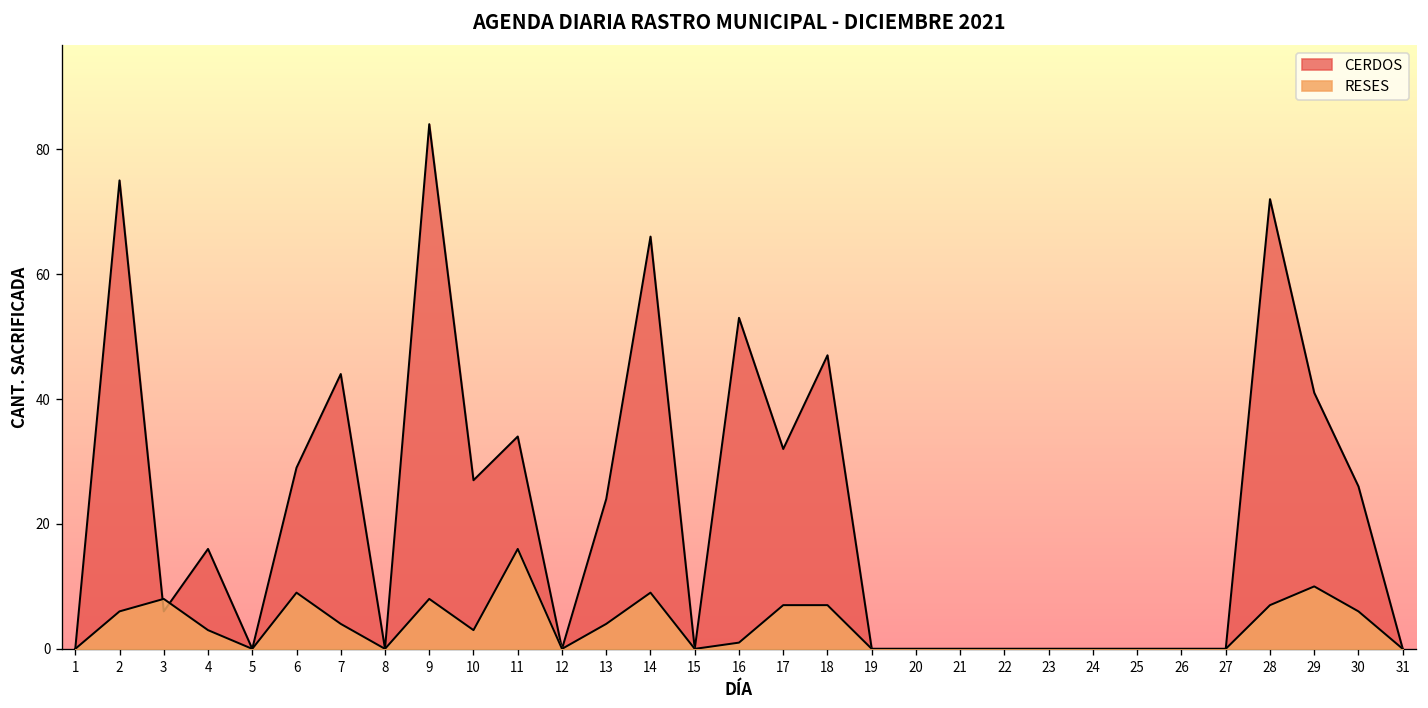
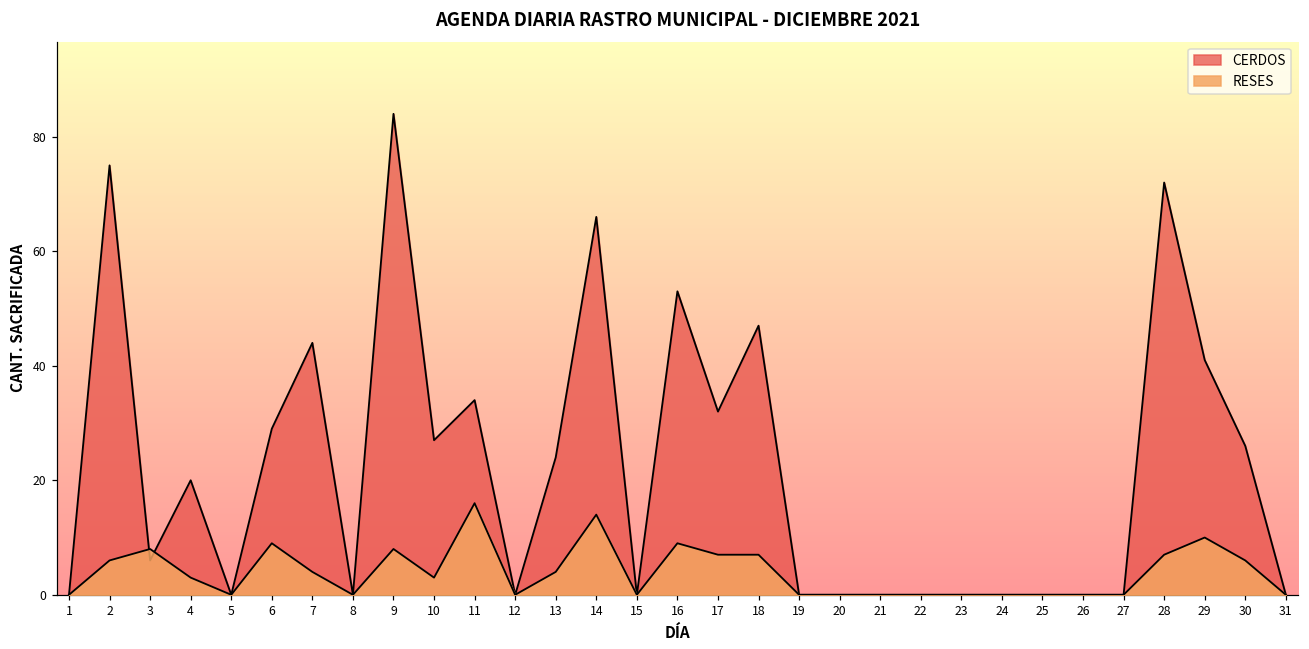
CERDOS, 4: 16 -> 20
RESES, 14: 9 -> 14
RESES, 16: 1 -> 9
